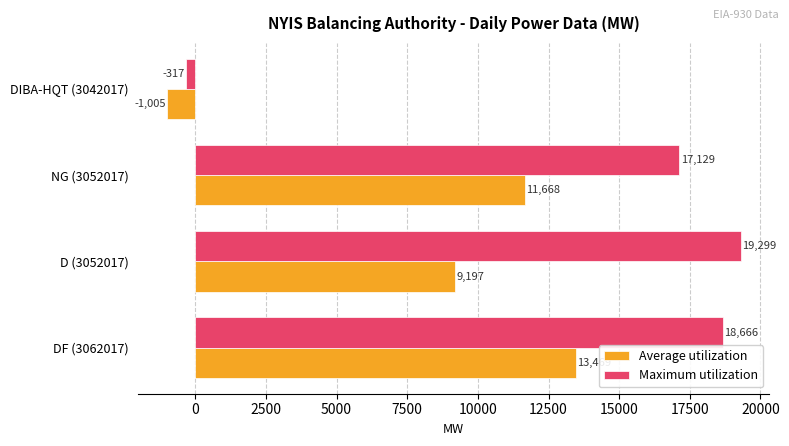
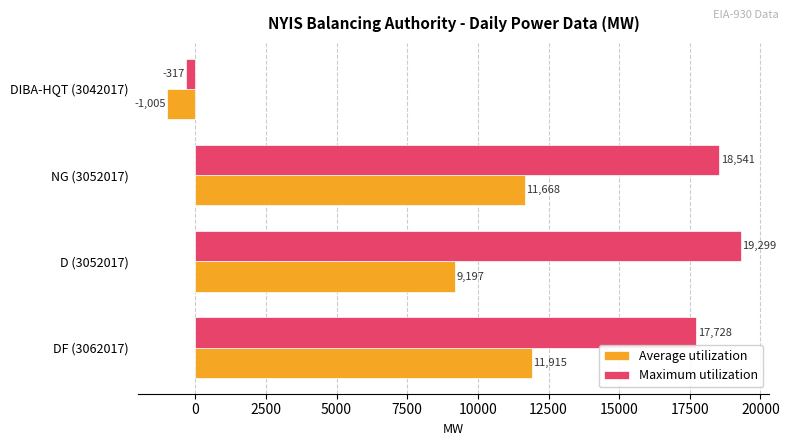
Maximum utilization, NG (3052017): 17,129 -> 18,541
Maximum utilization, DF (3062017): 18,666 -> 17,728
Average utilization, DF (3062017): 13500 -> 11900
